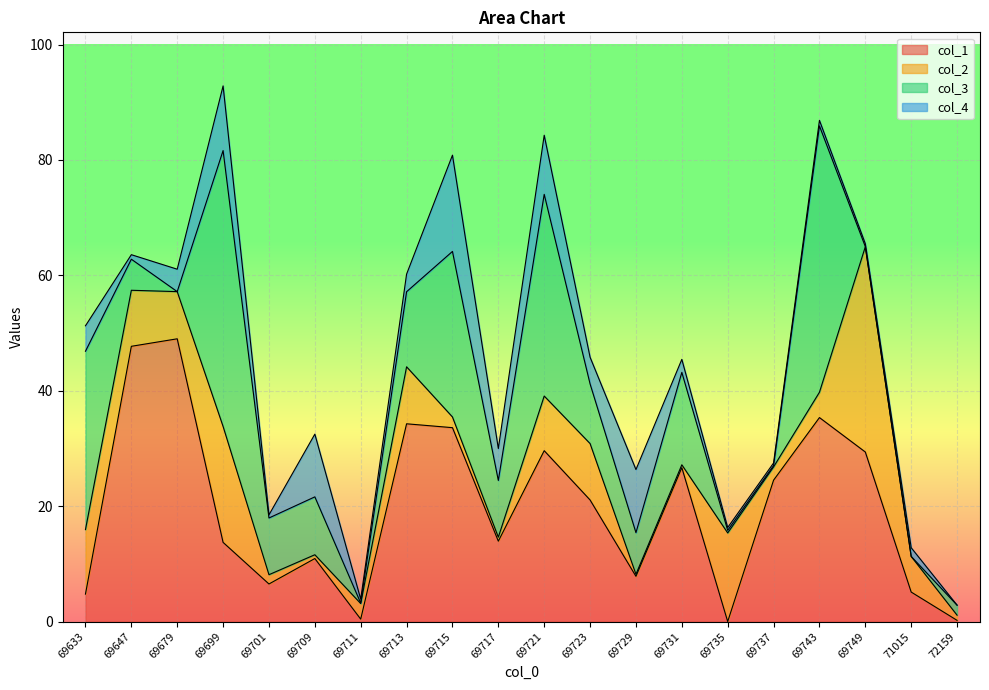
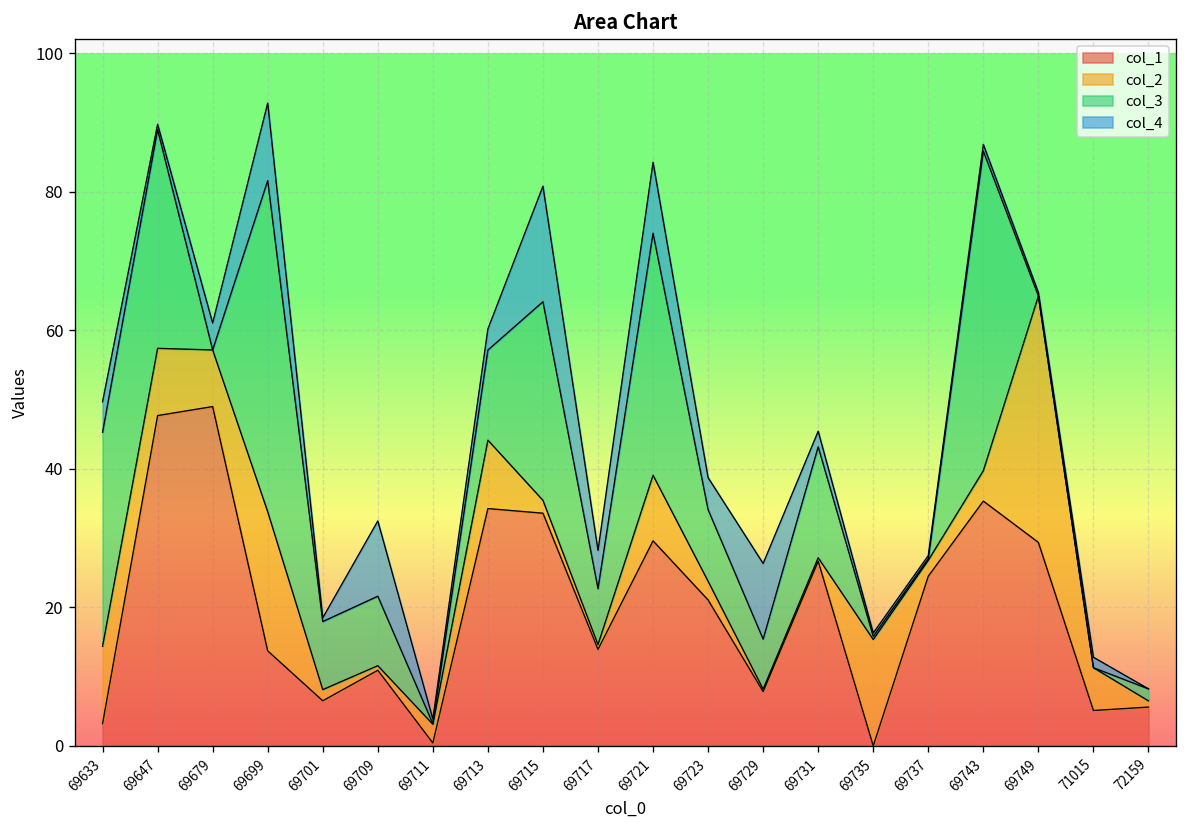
col_1, 69633: 5 -> 3
col_3, 69647: 5 -> 32
col_3, 69717: 10 -> 8
col_2, 69723: 10 -> 3
col_1, 72159: 0 -> 6
